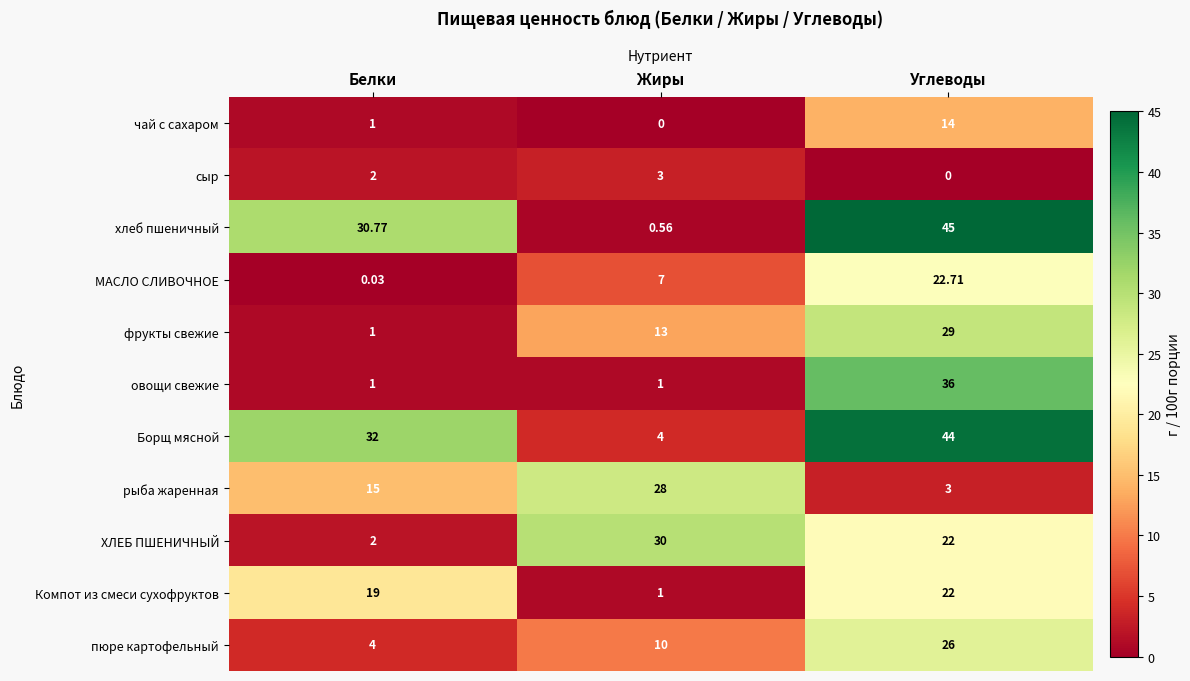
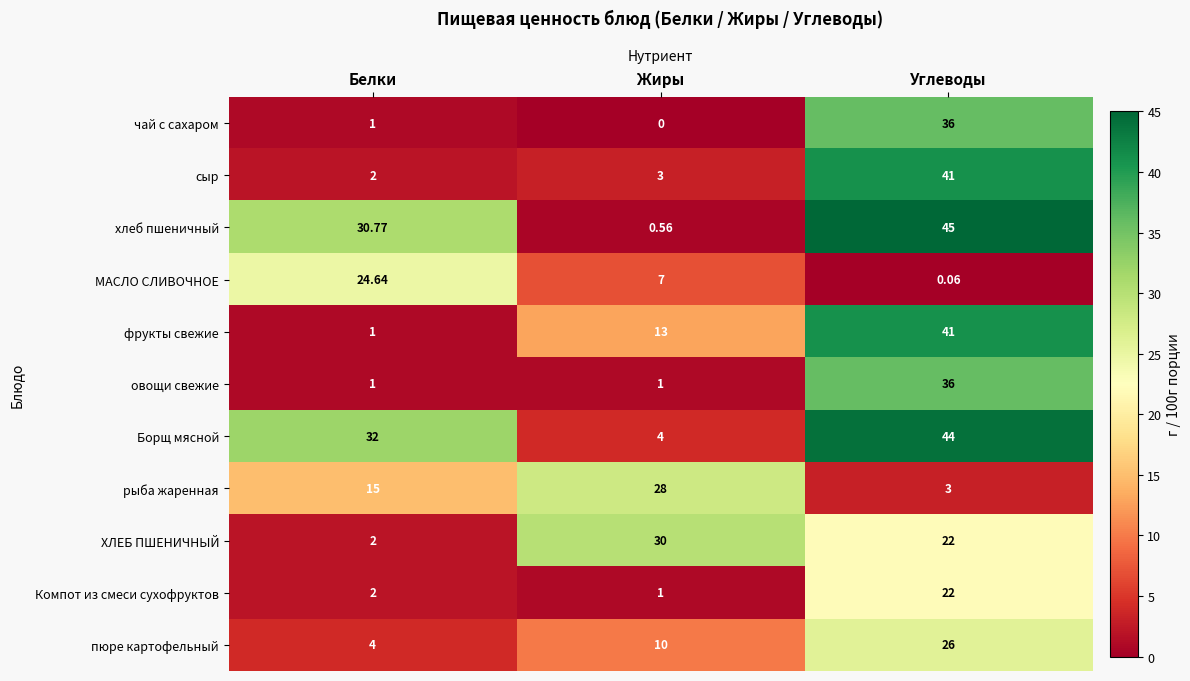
чай с сахаром, Углеводы: 14 -> 36
сыр, Углеводы: 0 -> 41
МАСЛО СЛИВОЧНОЕ, Белки: 0.03 -> 24.64
МАСЛО СЛИВОЧНОЕ, Углеводы: 22.71 -> 0.06
фрукты свежие, Углеводы: 29 -> 41
Компот из смеси сухофруктов, Белки: 19 -> 2
